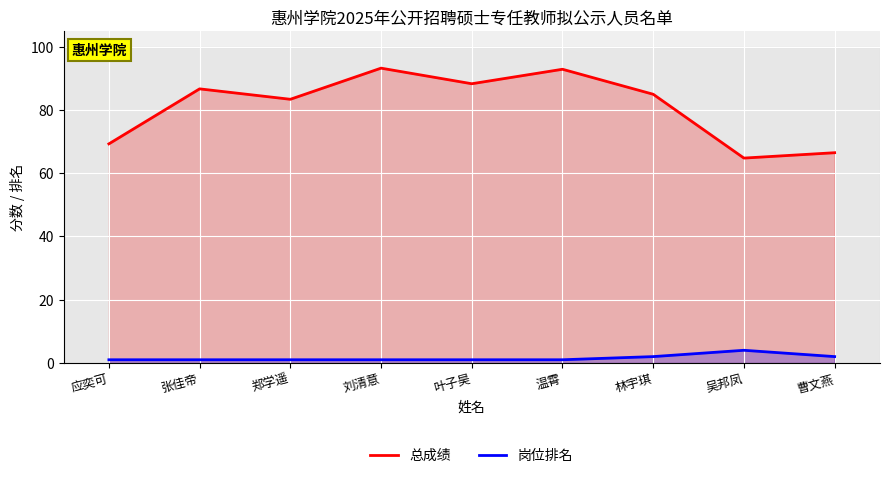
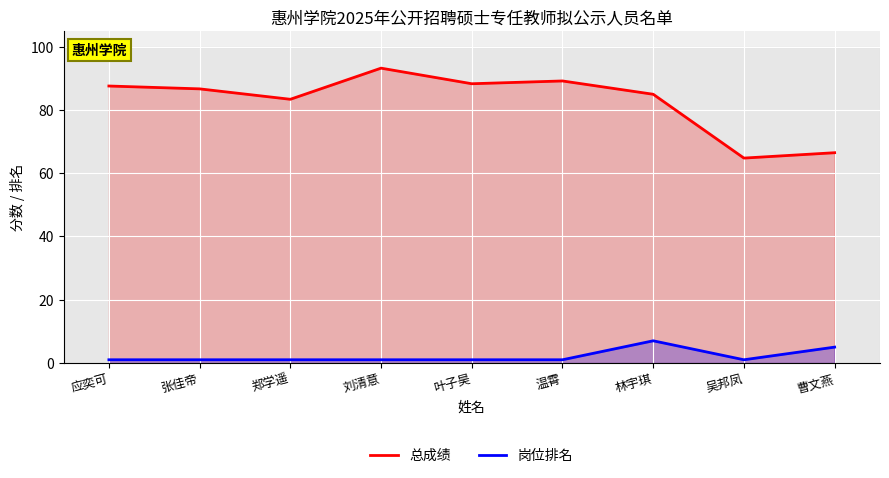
总成绩, 应奕可: 69 -> 88
总成绩, 温霄: 93 -> 89
岗位排名, 林宇琪: 2 -> 7
岗位排名, 吴邦凤: 4 -> 1
岗位排名, 曹文燕: 2 -> 5
